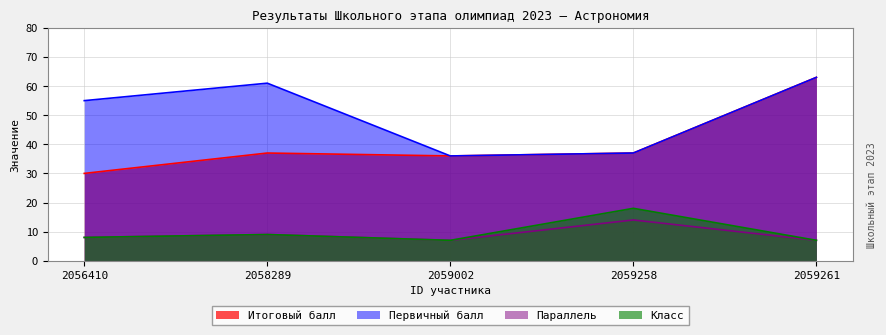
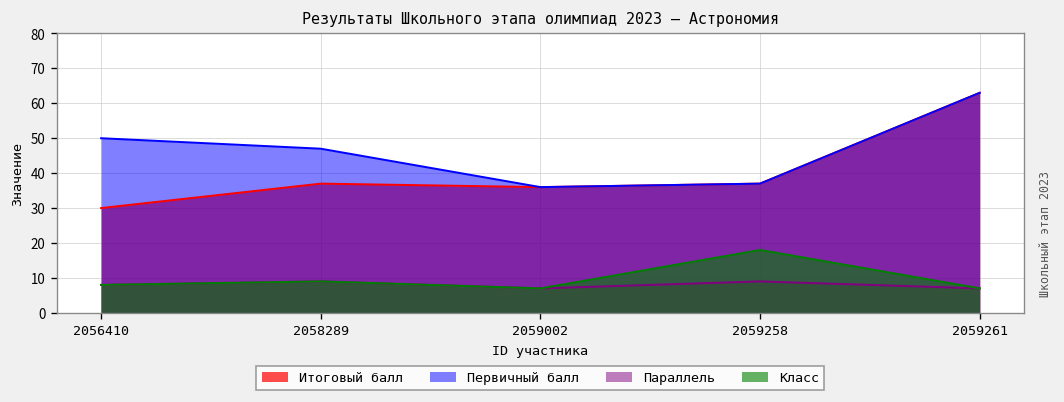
Первичный балл, 2056410: 55 -> 50
Первичный балл, 2058289: 61 -> 47
Параллель, 2059258: 14 -> 9
